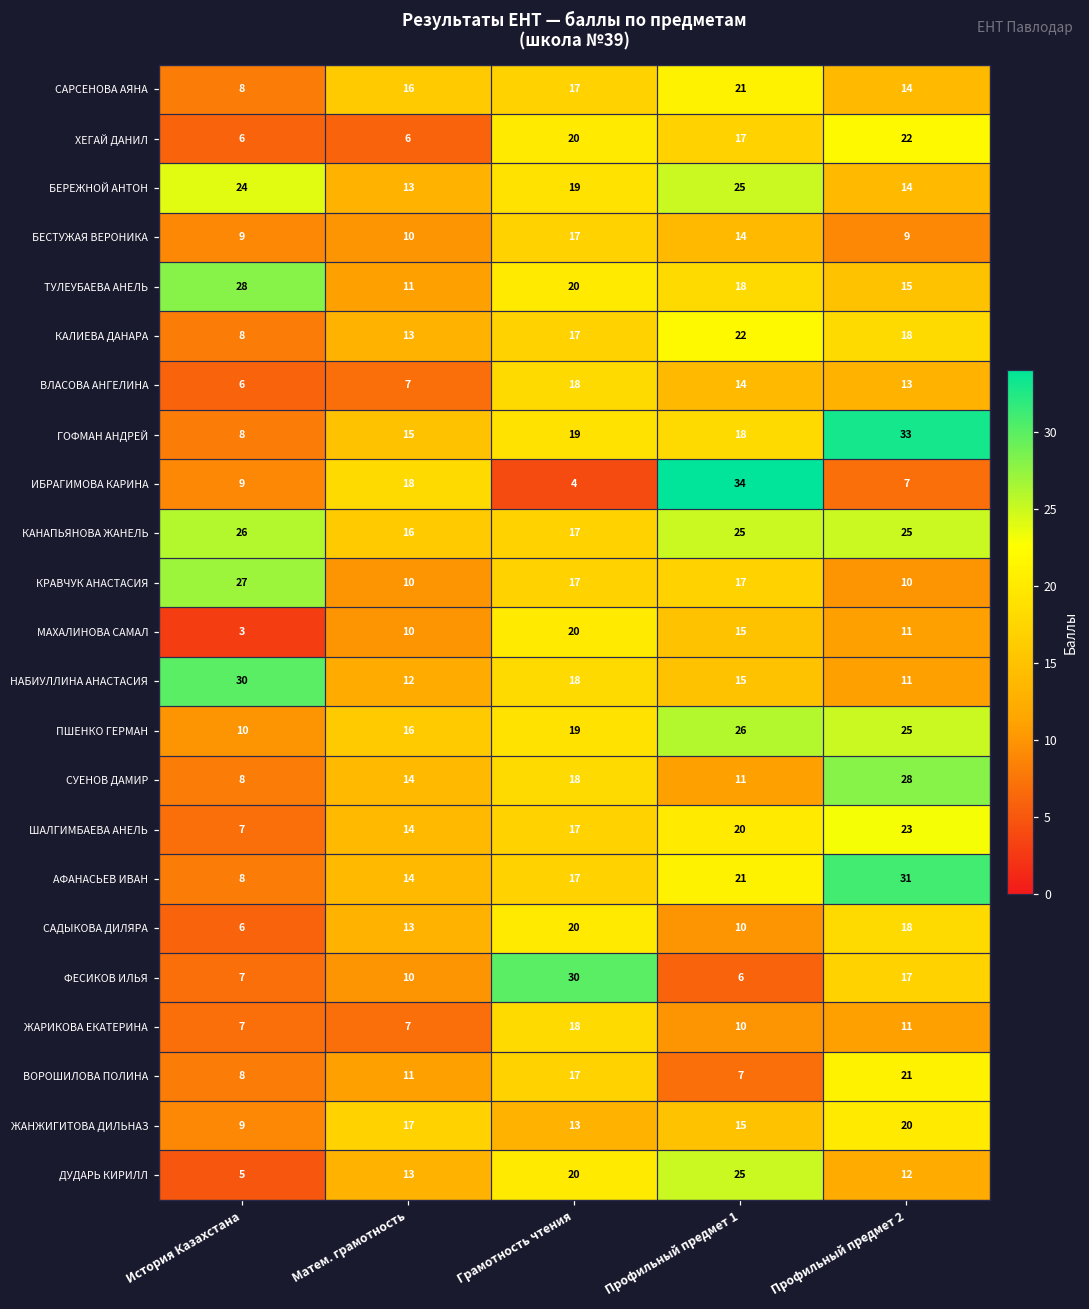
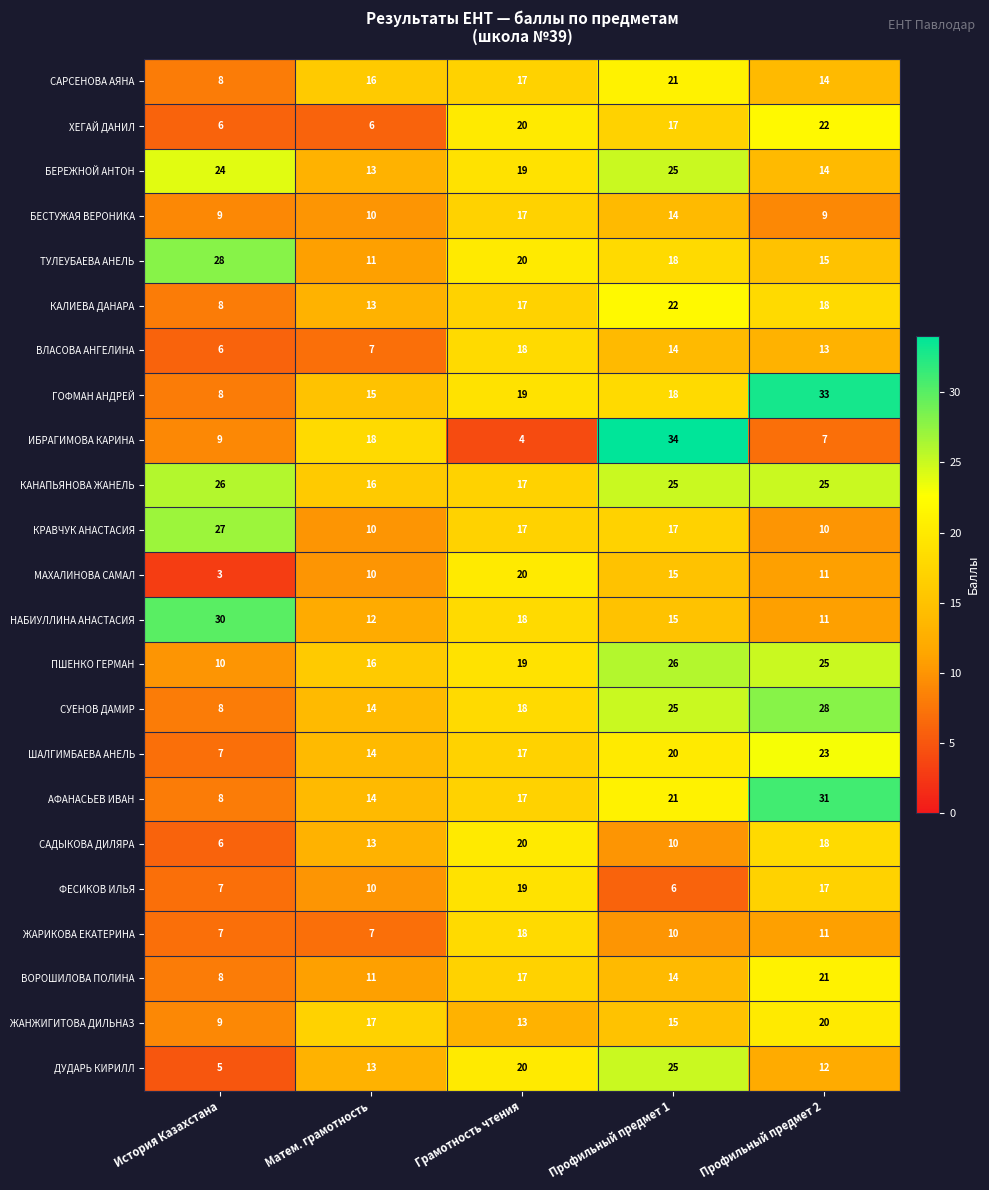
СУЕНОВ ДАМИР, Профильный предмет 1: 11 -> 25
ФЕСИКОВ ИЛЬЯ, Грамотность чтения: 30 -> 19
ВОРОШИЛОВА ПОЛИНА, Профильный предмет 1: 7 -> 14
